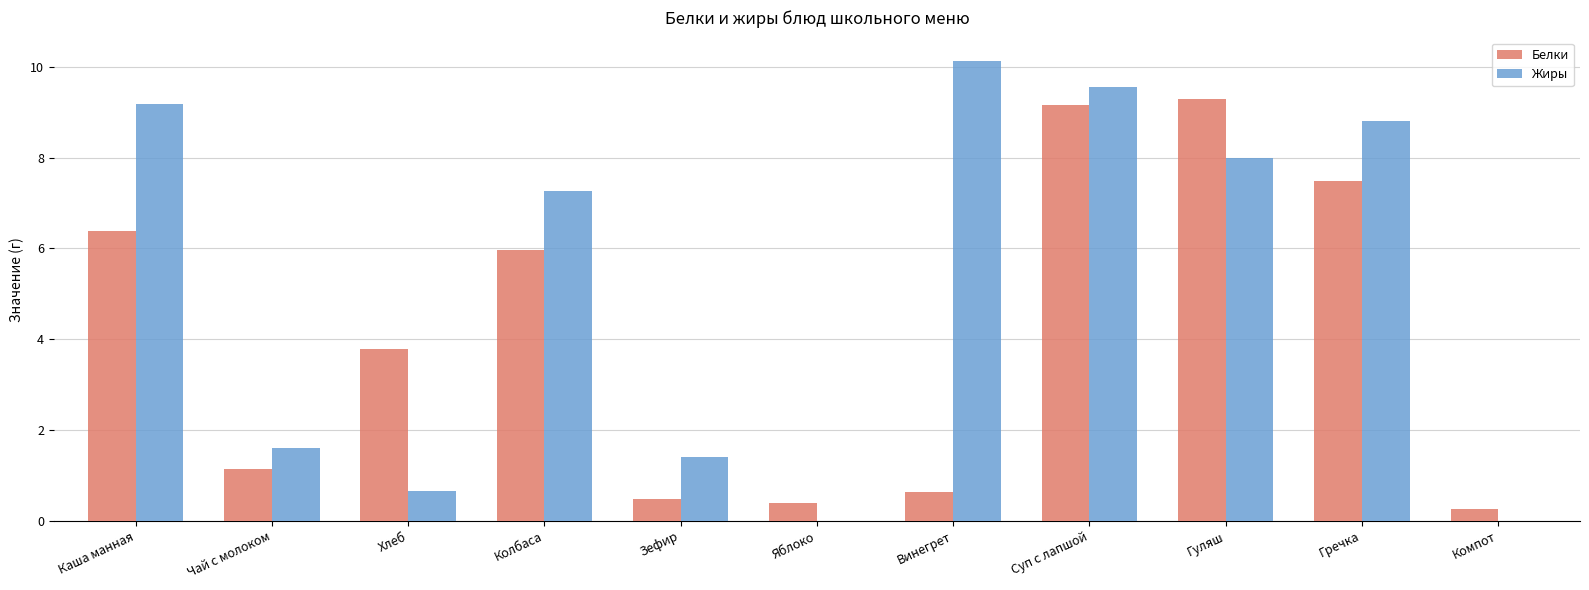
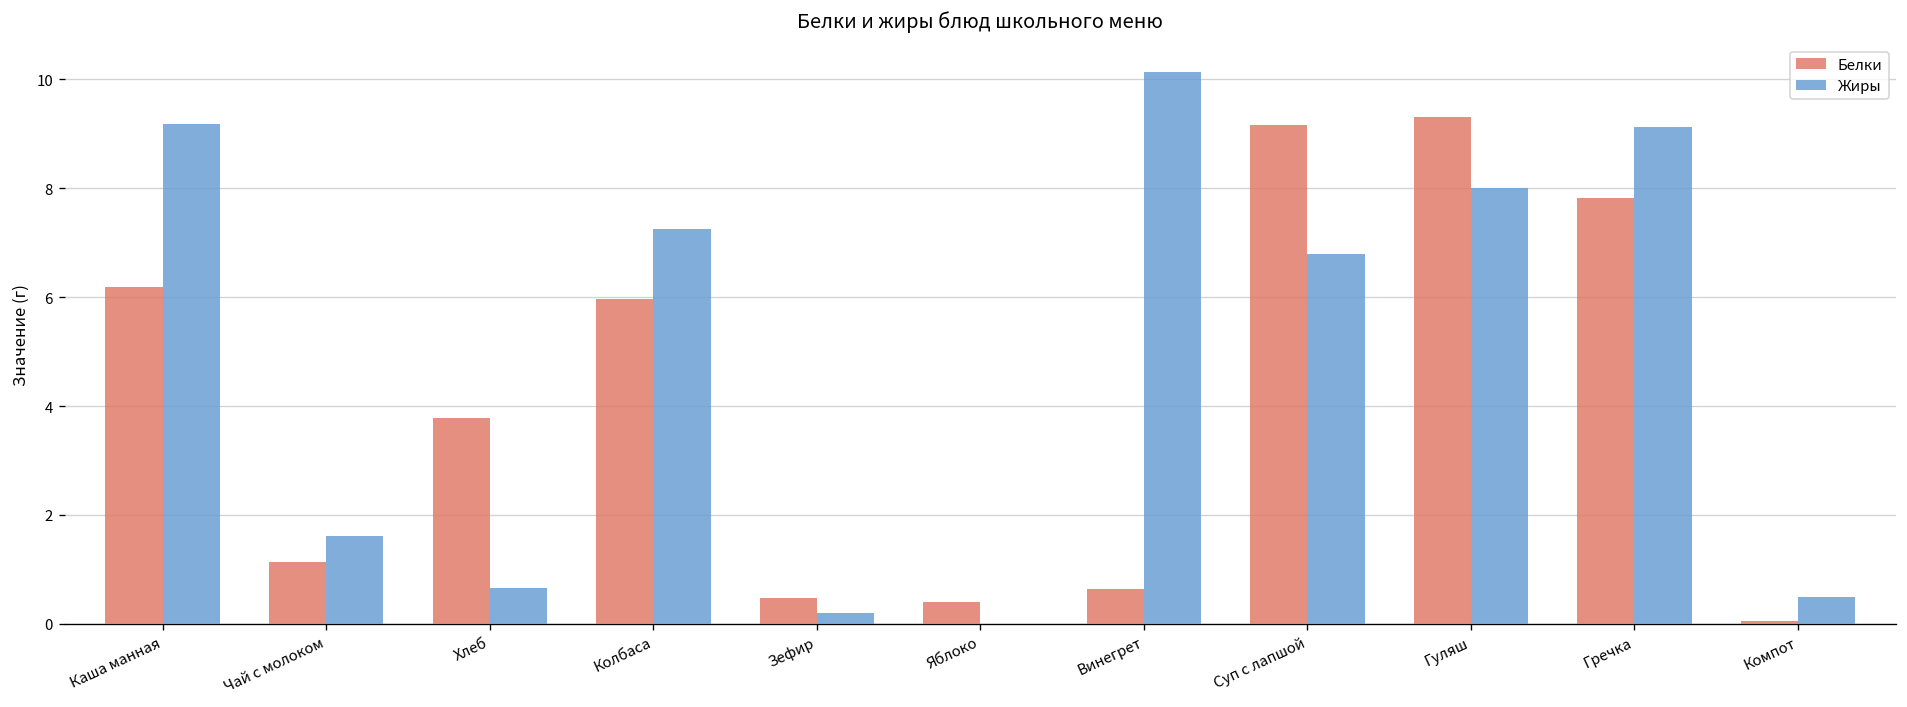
Белки, Каша манная: 6.4 -> 6.2
Жиры, Зефир: 1.4 -> 0.2
Жиры, Суп с лапшой: 9.6 -> 6.8
Белки, Гречка: 7.5 -> 7.8
Жиры, Гречка: 8.8 -> 9.1
Белки, Компот: 0.3 -> 0.1
Жиры, Компот: 0.0 -> 0.5
